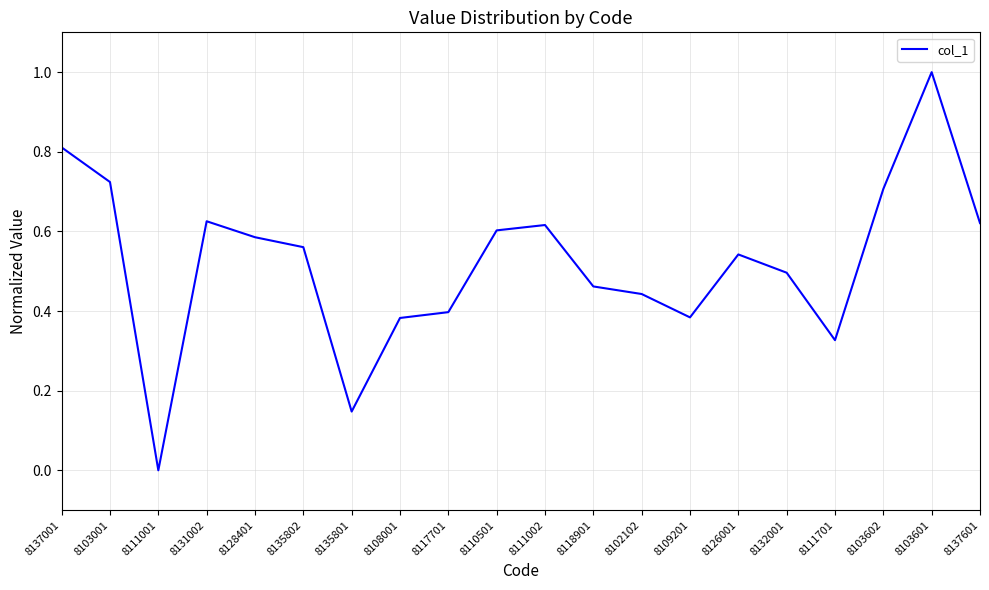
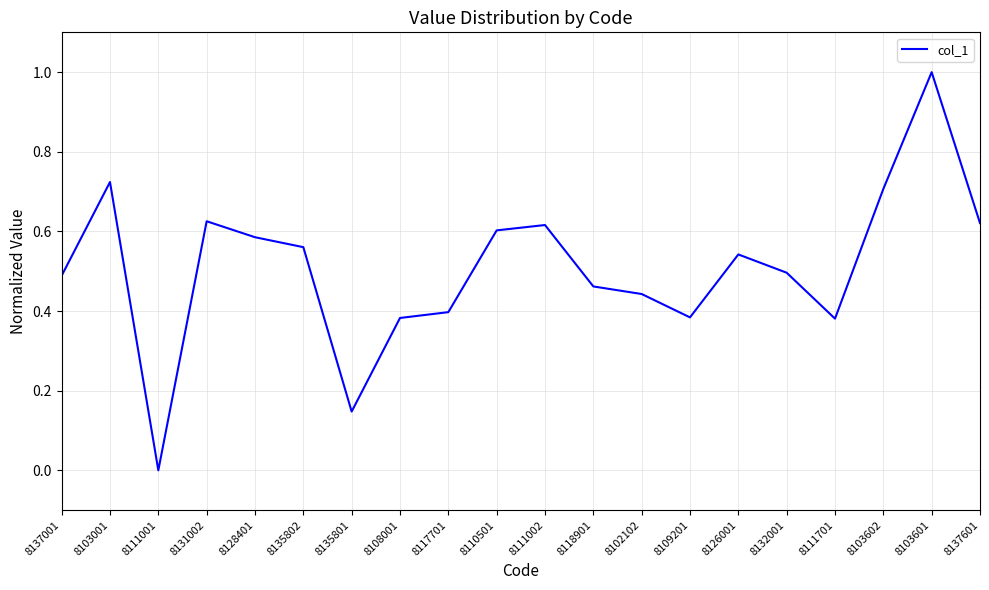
8137001: 0.81 -> 0.49
8111701: 0.33 -> 0.38
